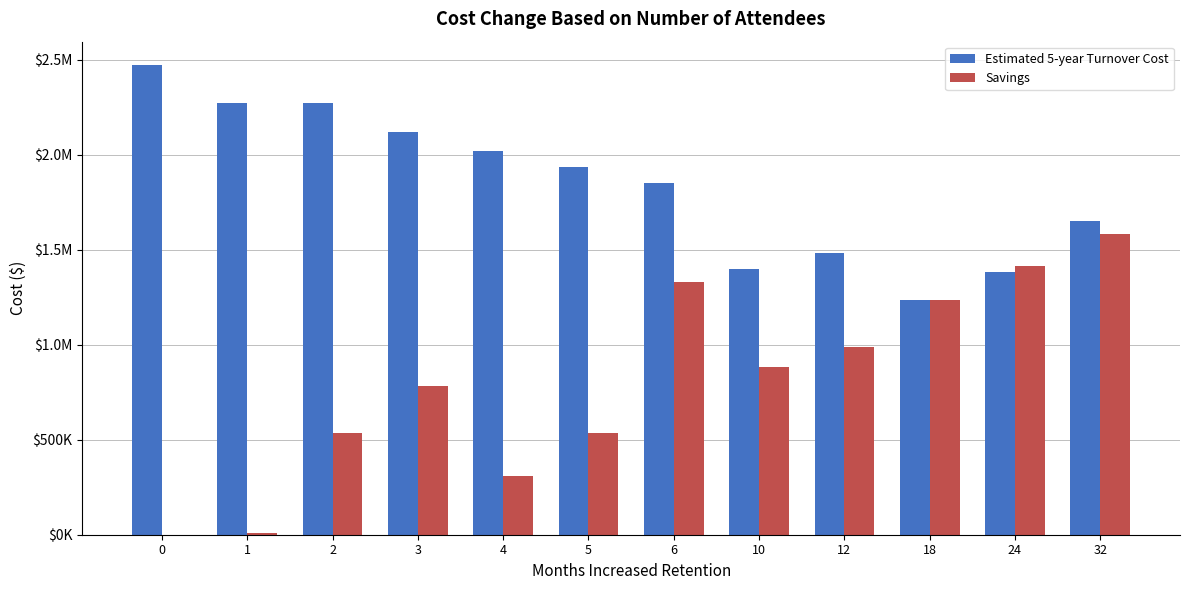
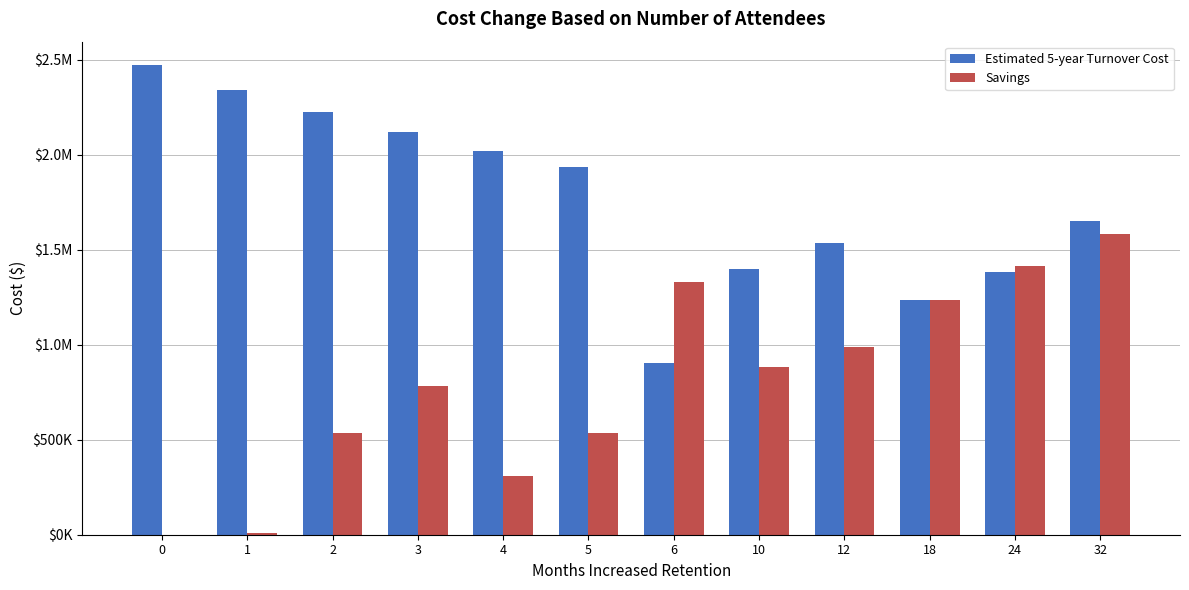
Estimated 5-year Turnover Cost, 1: $2270000 -> $2340000
Estimated 5-year Turnover Cost, 2: $2270000 -> $2220000
Estimated 5-year Turnover Cost, 6: $1850000 -> $900000
Estimated 5-year Turnover Cost, 12: $1480000 -> $1540000
